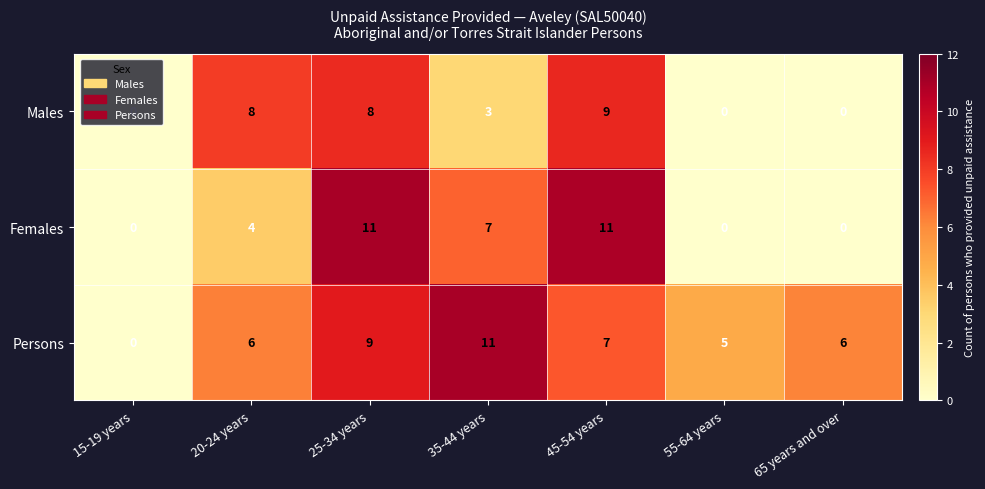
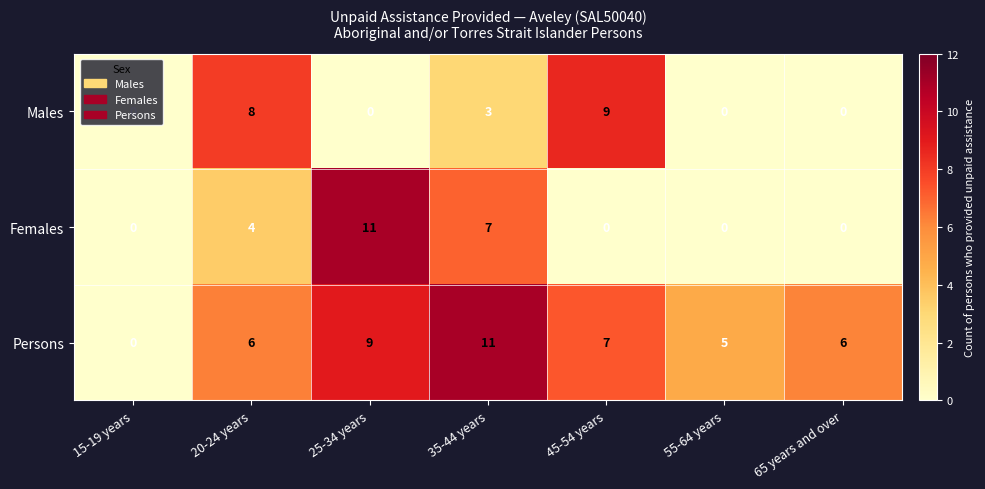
Males, 25-34 years: 8 -> 0
Females, 45-54 years: 11 -> 0
